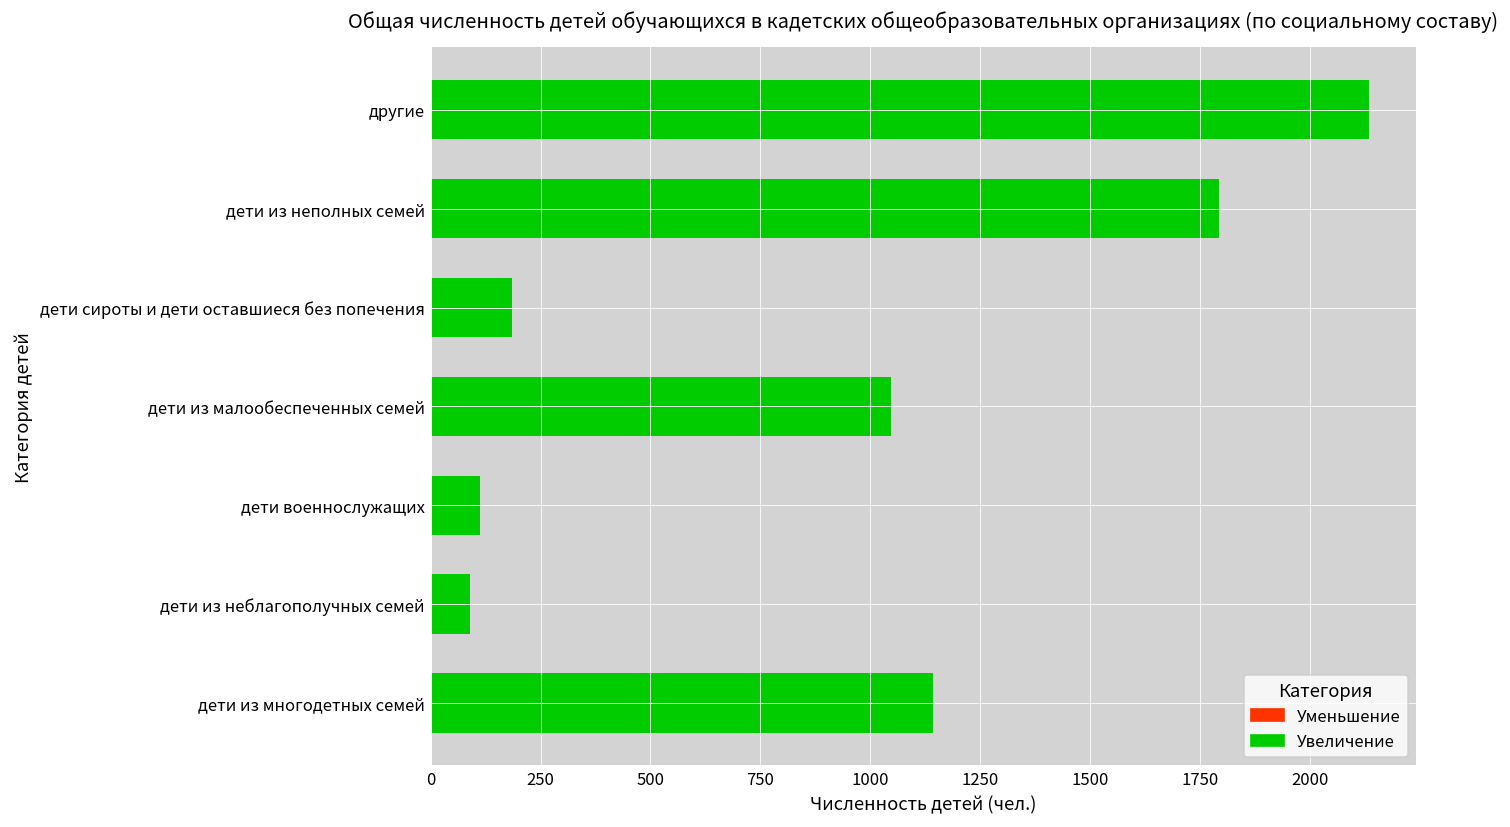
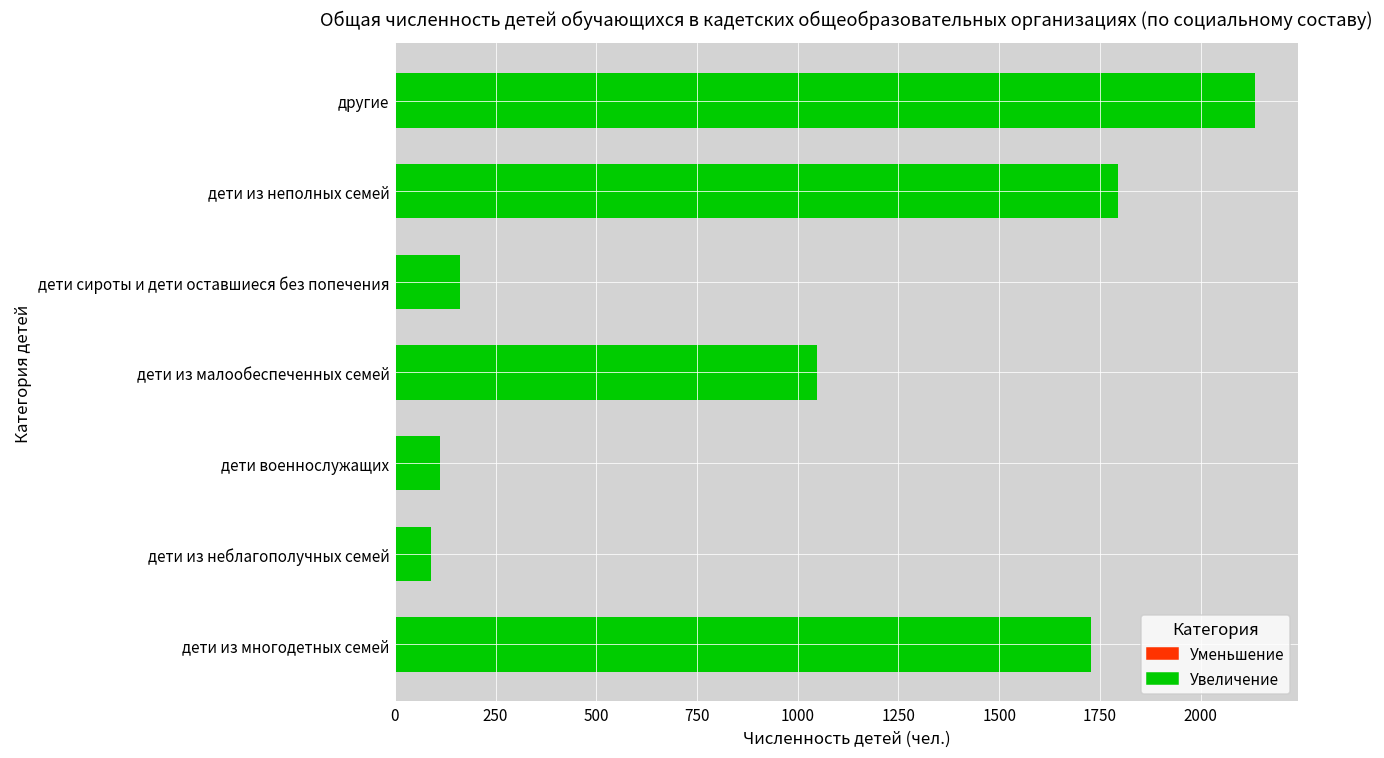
Увеличение, дети сироты и дети оставшиеся без попечения: 190 -> 160
Увеличение, дети из многодетных семей: 1140 -> 1730
